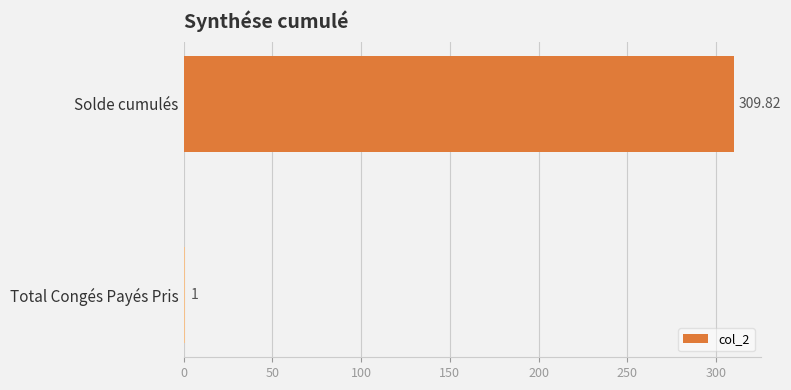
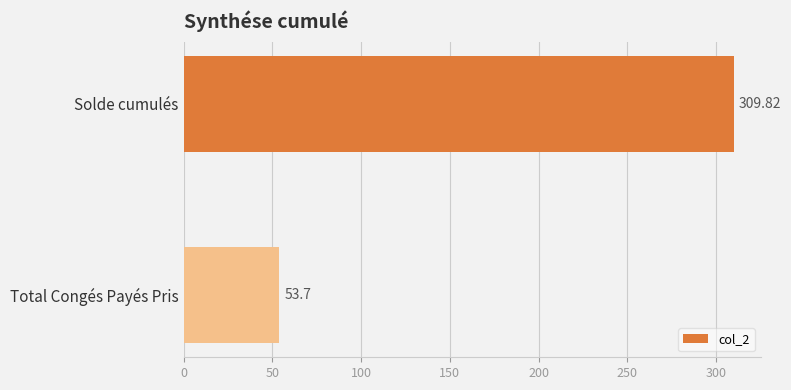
Total Congés Payés Pris: 1 -> 53.7
